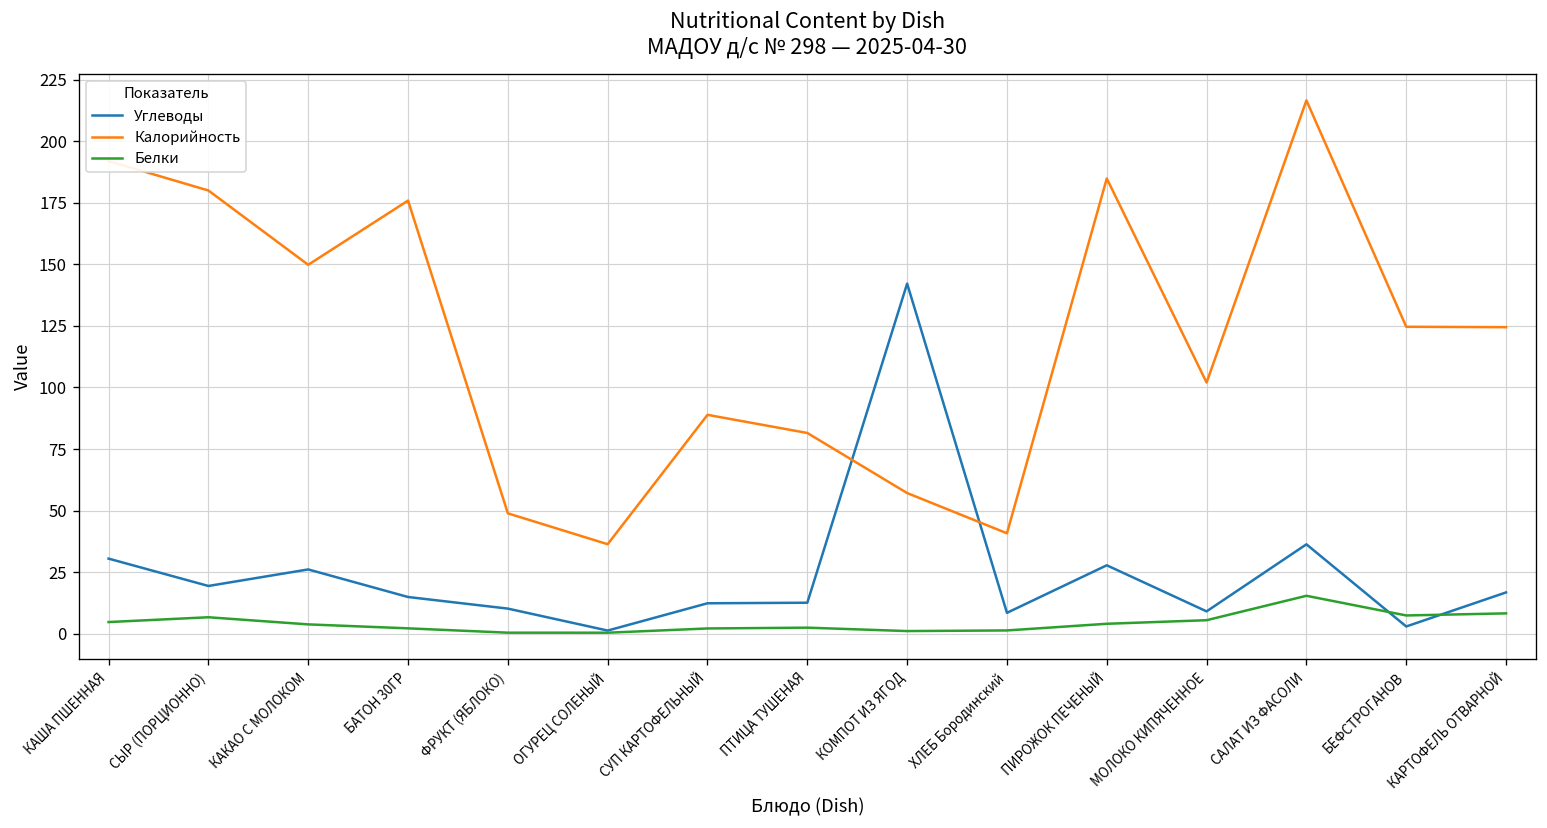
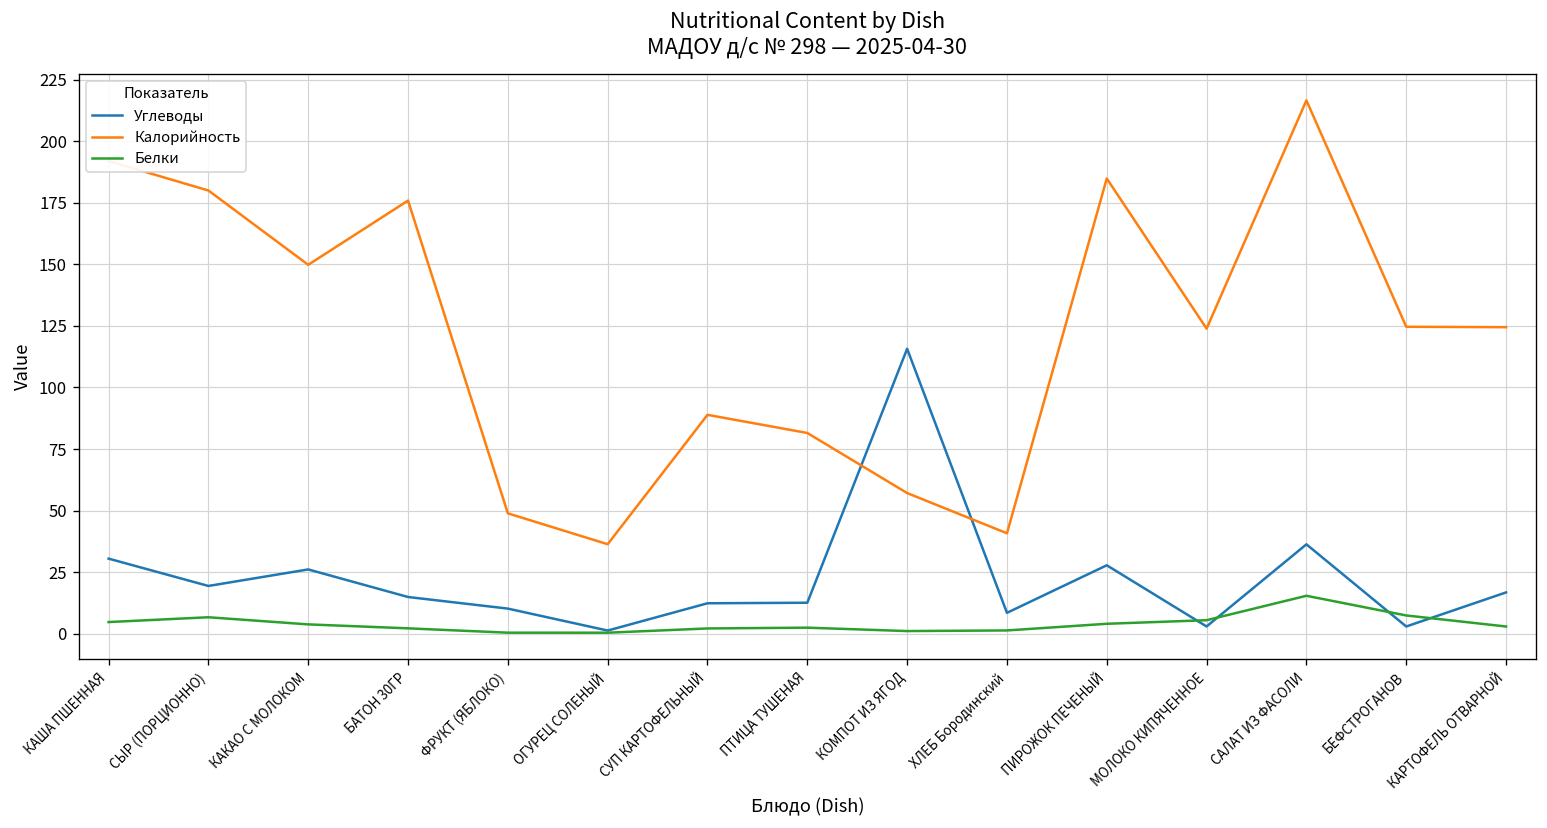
Углеводы, КОМПОТ ИЗ ЯГОД: 142 -> 116
Углеводы, МОЛОКО КИПЯЧЕННОЕ: 9 -> 3
Калорийность, МОЛОКО КИПЯЧЕННОЕ: 102 -> 124
Белки, КАРТОФЕЛЬ ОТВАРНОЙ: 8 -> 3
